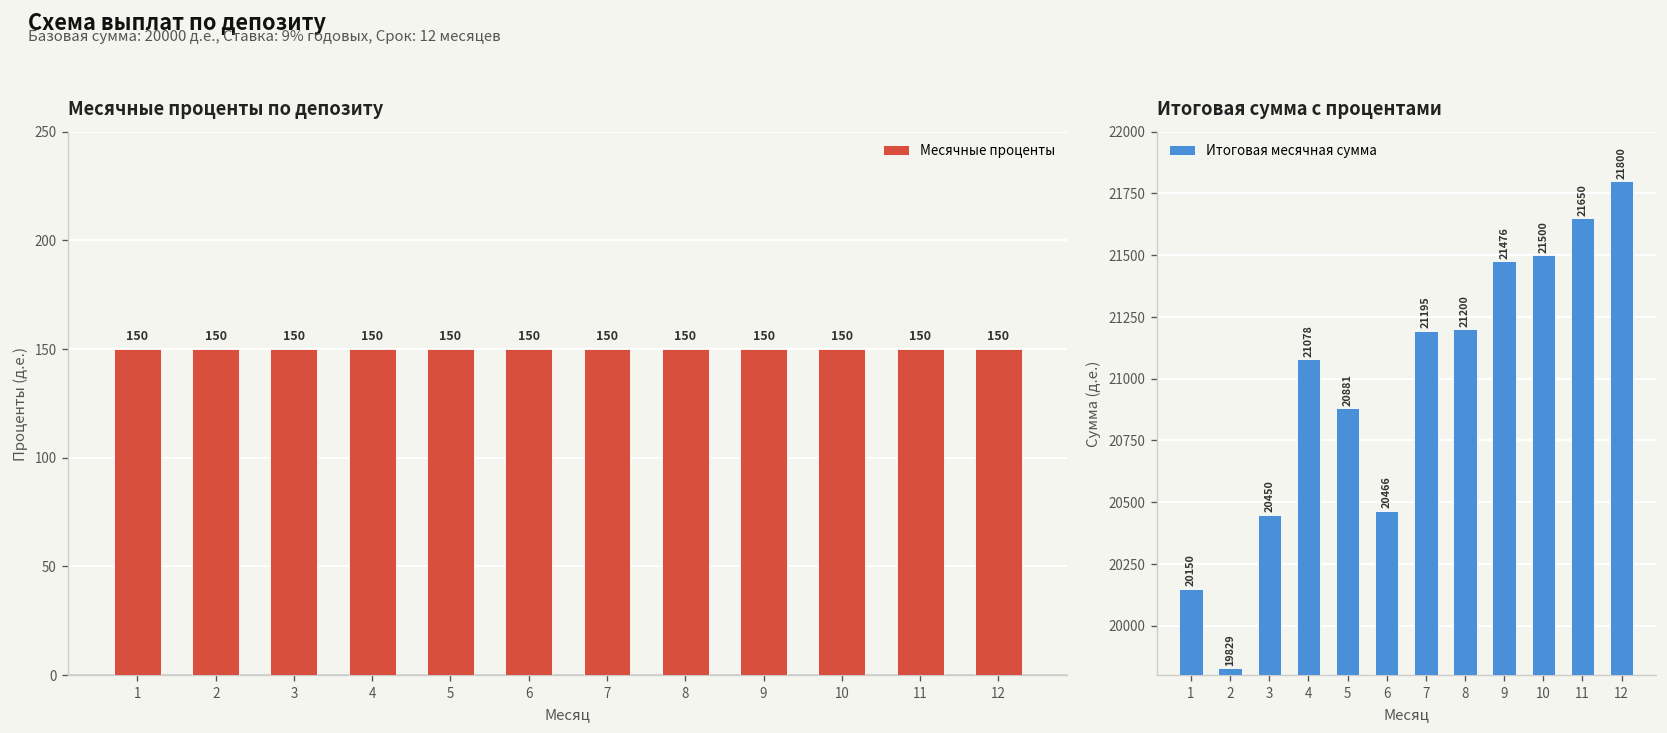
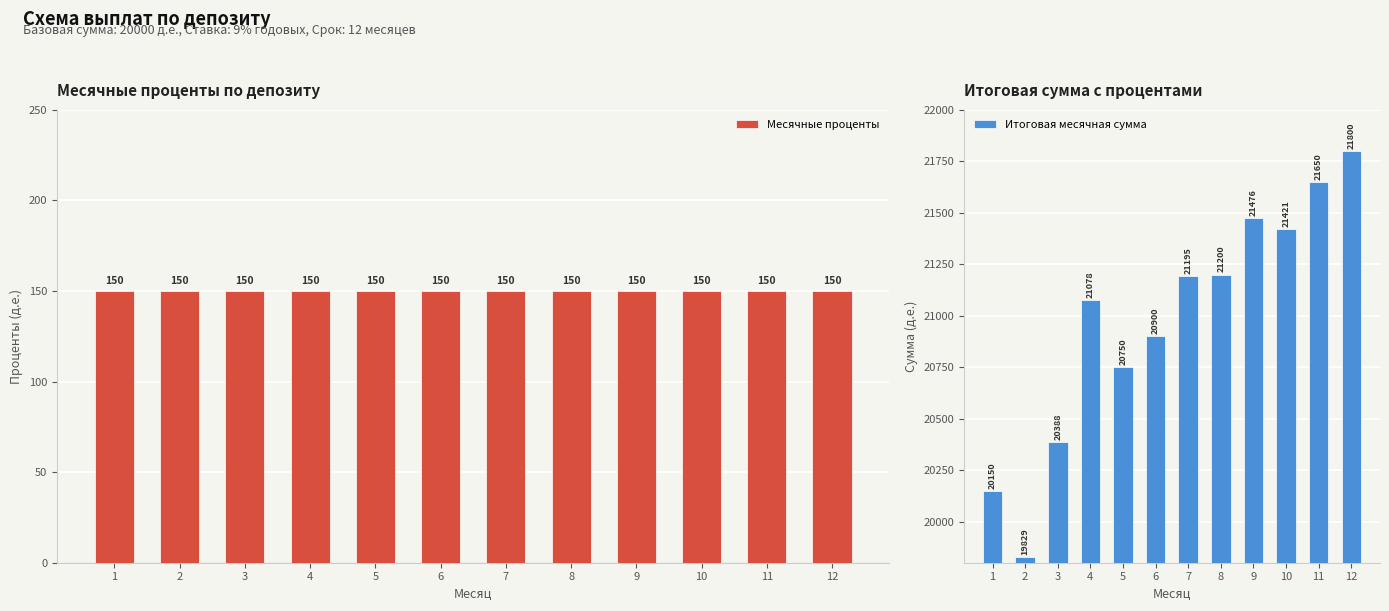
Итоговая сумма с процентами, 3: 20450 -> 20388
Итоговая сумма с процентами, 5: 20881 -> 20750
Итоговая сумма с процентами, 6: 20466 -> 20900
Итоговая сумма с процентами, 10: 21500 -> 21421
